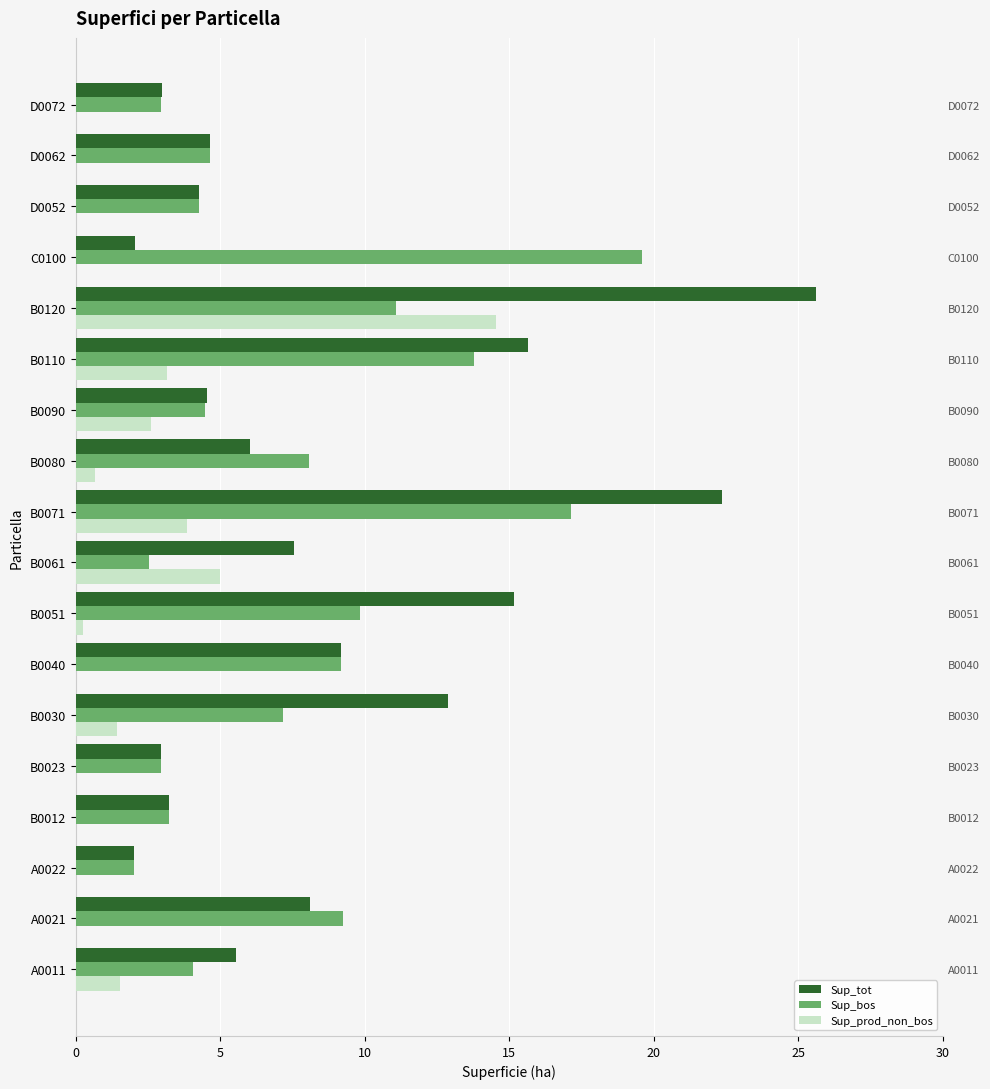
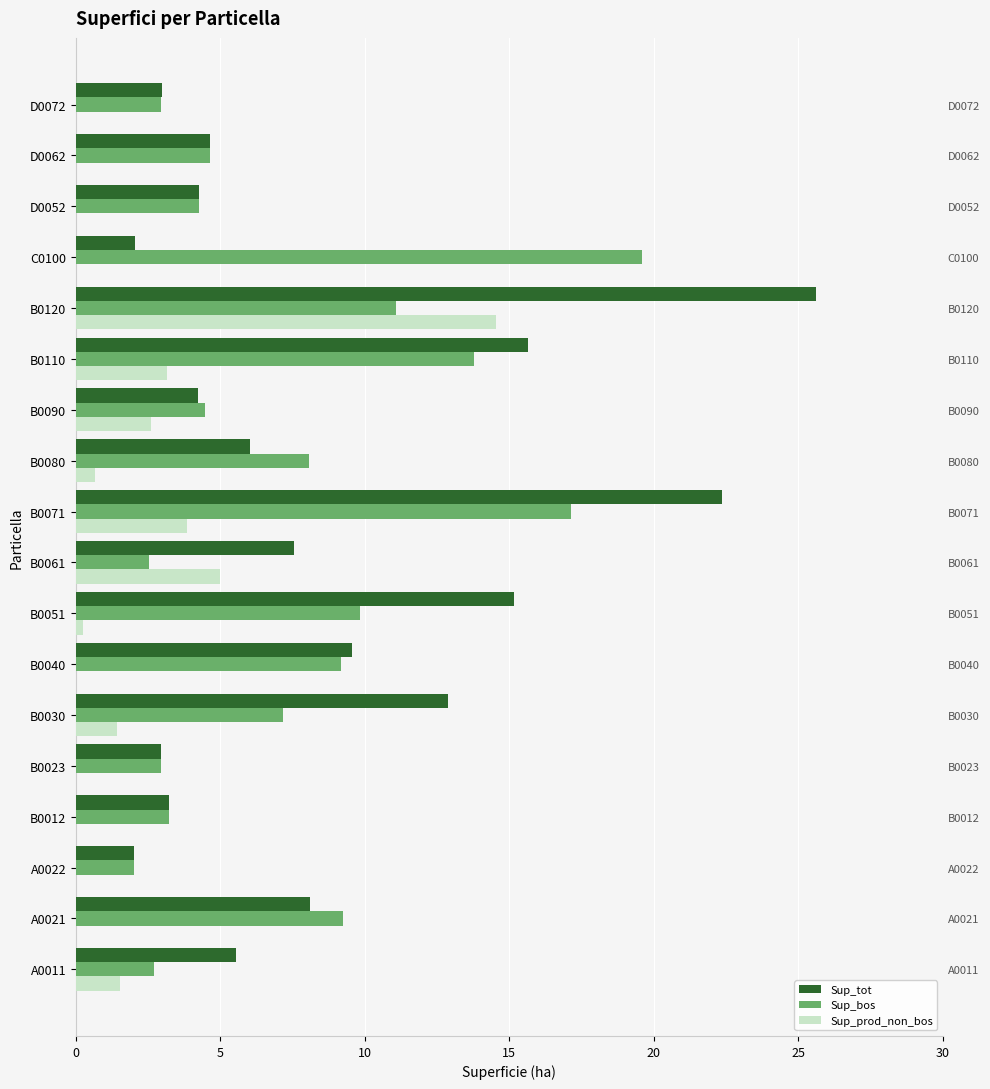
Sup_tot, B0090: 4.5 -> 4.2
Sup_tot, B0040: 9.2 -> 9.6
Sup_bos, A0011: 4.0 -> 2.7
